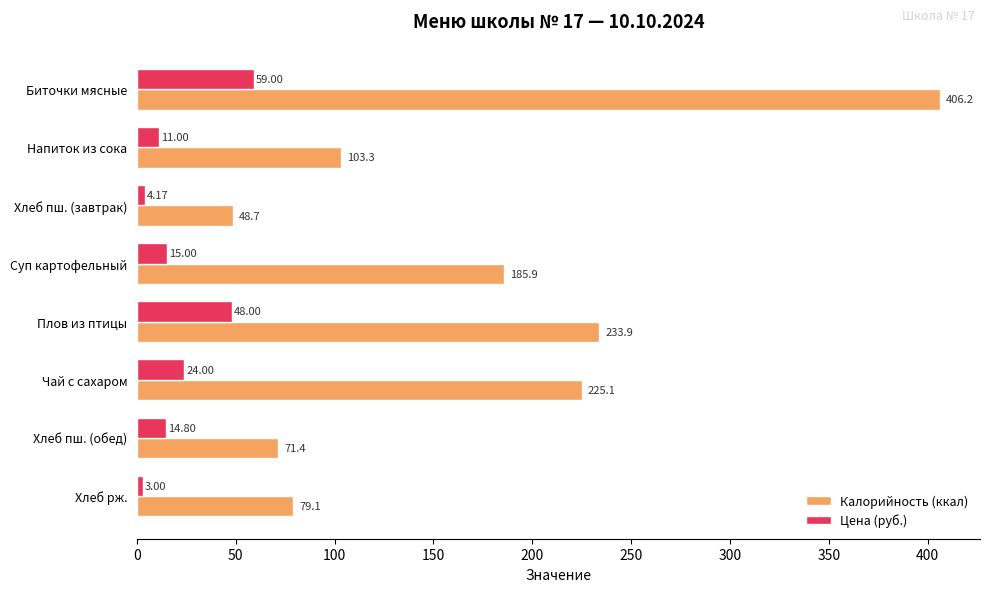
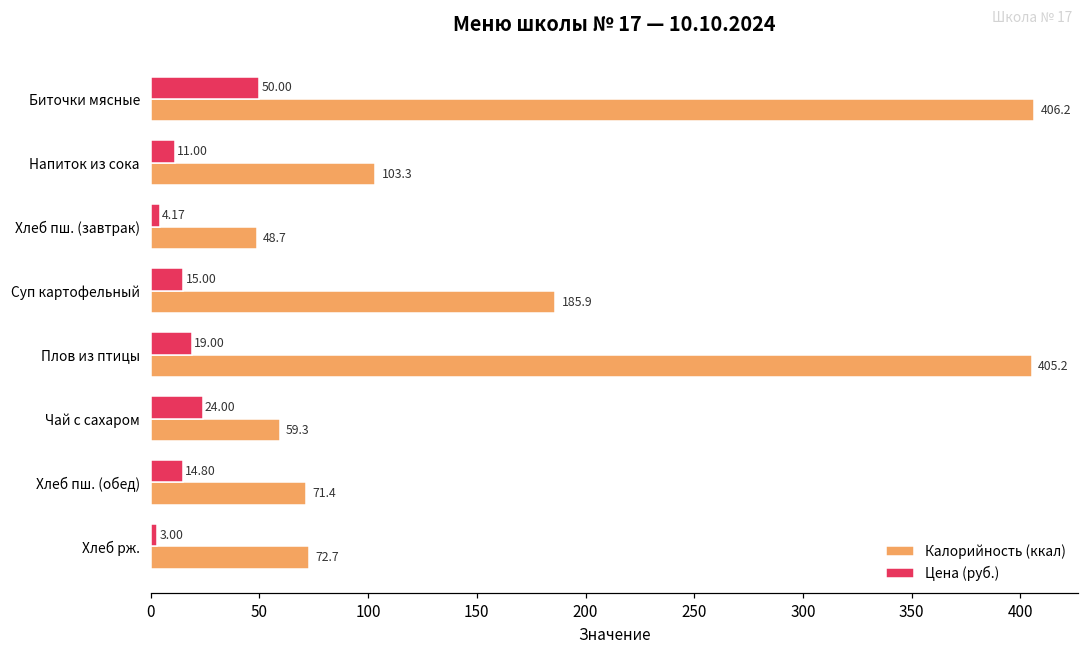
Цена (руб.), Биточки мясные: 59.00 -> 50.00
Цена (руб.), Плов из птицы: 48.00 -> 19.00
Калорийность (ккал), Плов из птицы: 233.9 -> 405.2
Калорийность (ккал), Чай с сахаром: 225.1 -> 59.3
Калорийность (ккал), Хлеб рж.: 79.1 -> 72.7
